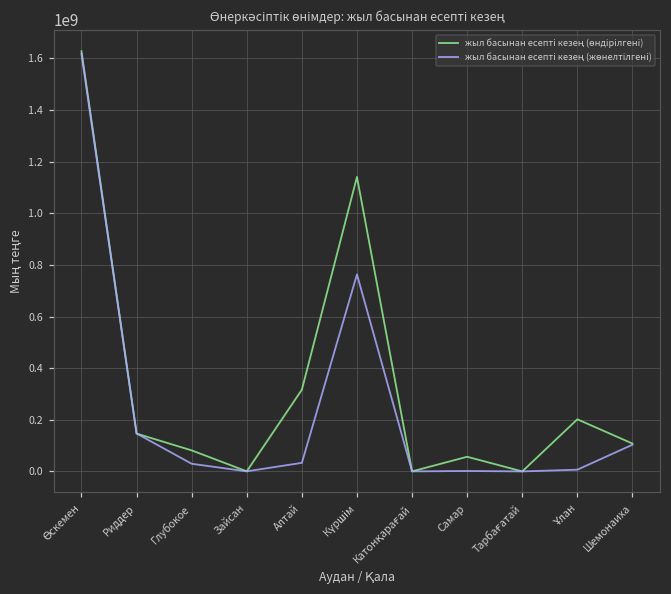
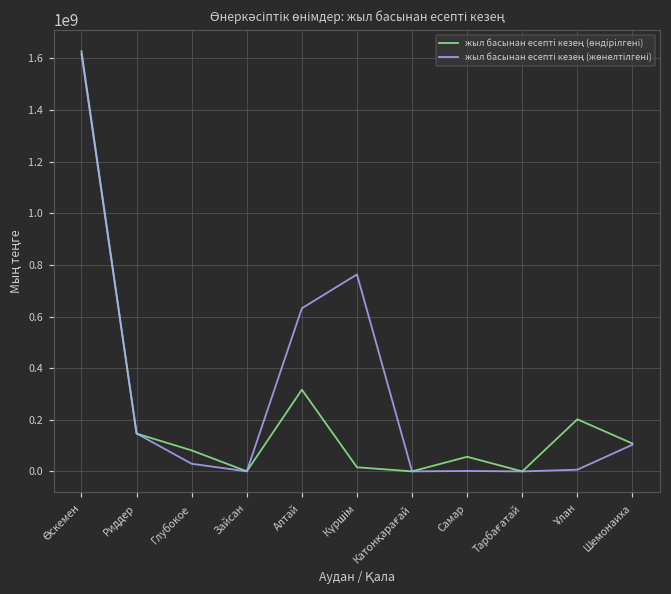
жыл басынан есепті кезең (жөнелтілгені), Алтай: 30000000 -> 630000000
жыл басынан есепті кезең (өндірілгені), Күршім: 1140000000 -> 20000000
